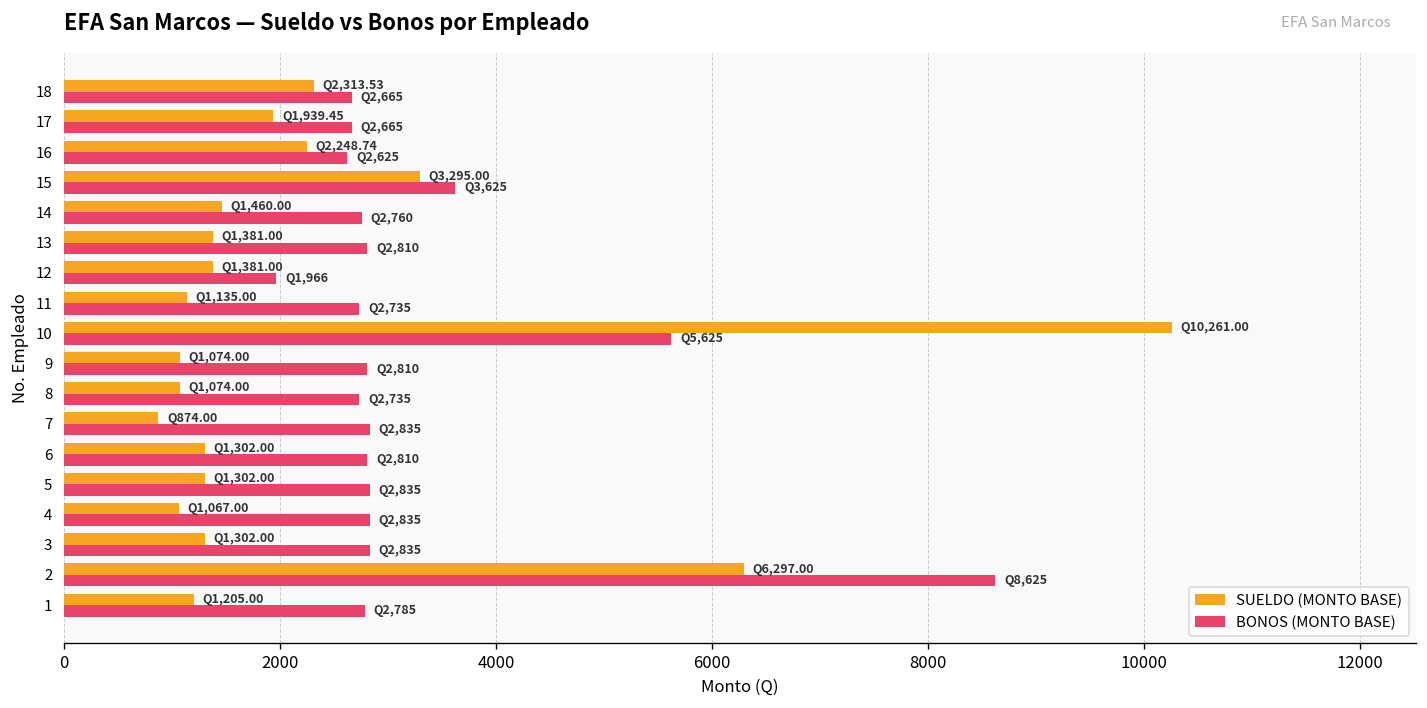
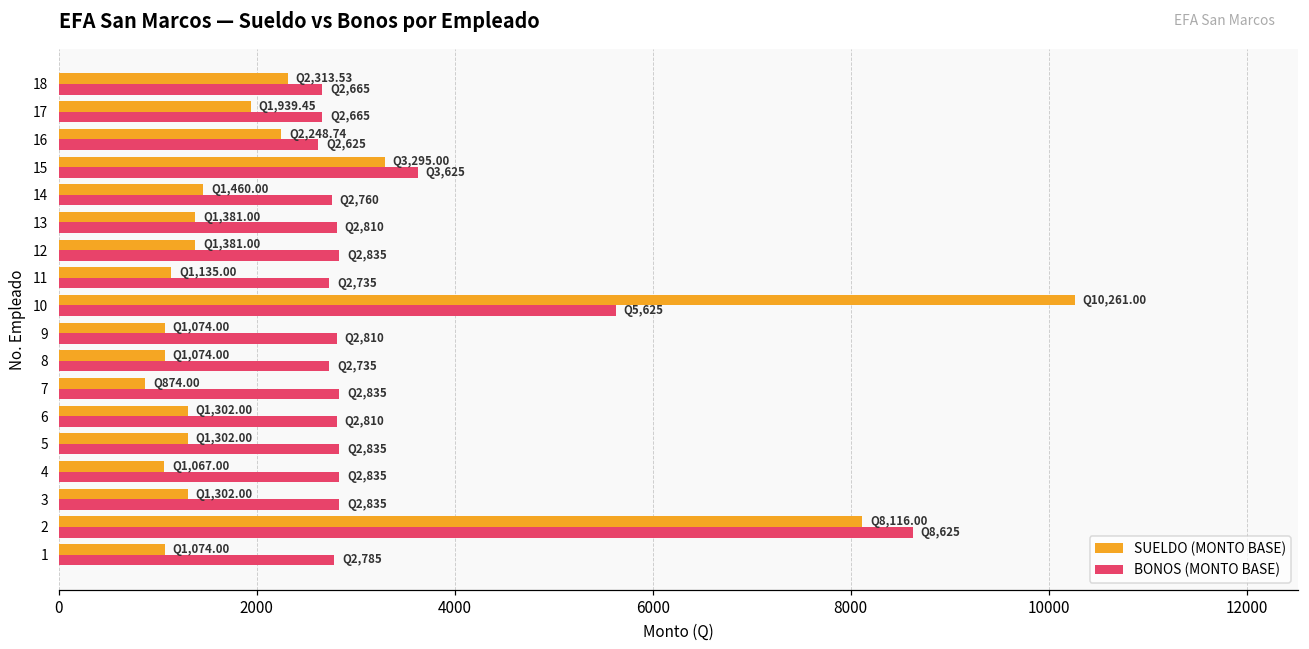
BONOS (MONTO BASE), 12: 1,966 -> 2,835
SUELDO (MONTO BASE), 2: 6,297.00 -> 8,116.00
SUELDO (MONTO BASE), 1: 1,205.00 -> 1,074.00
